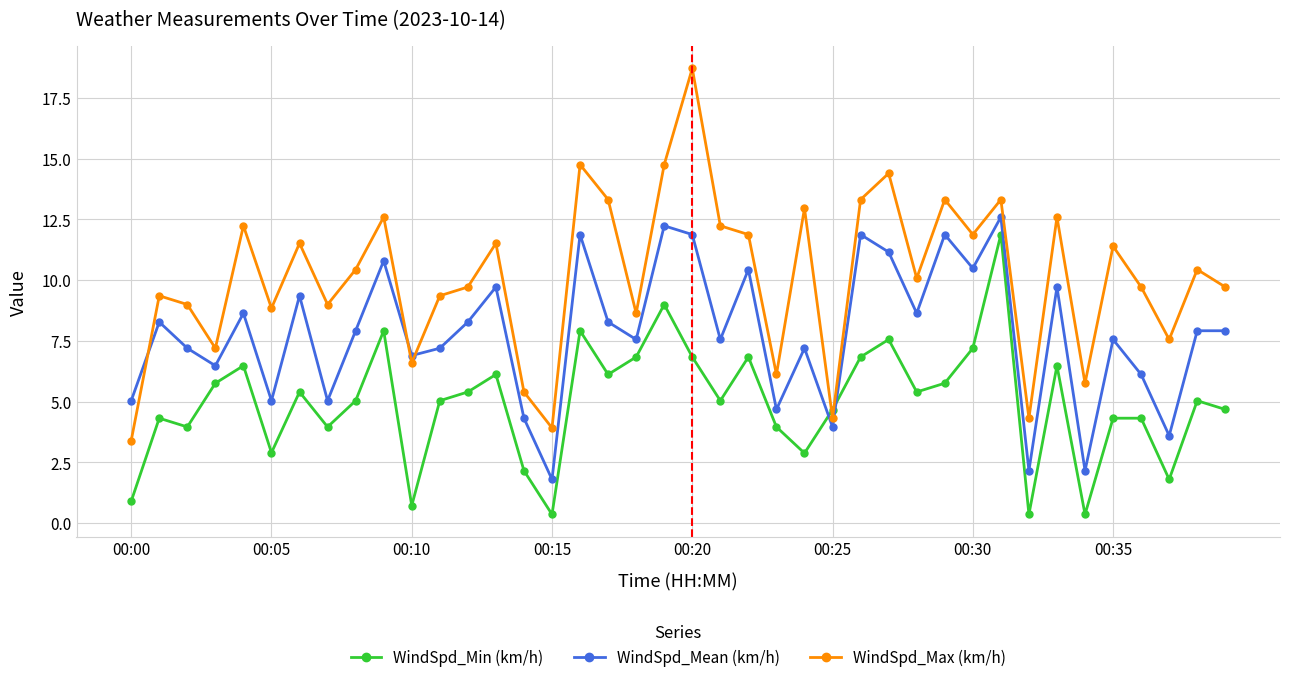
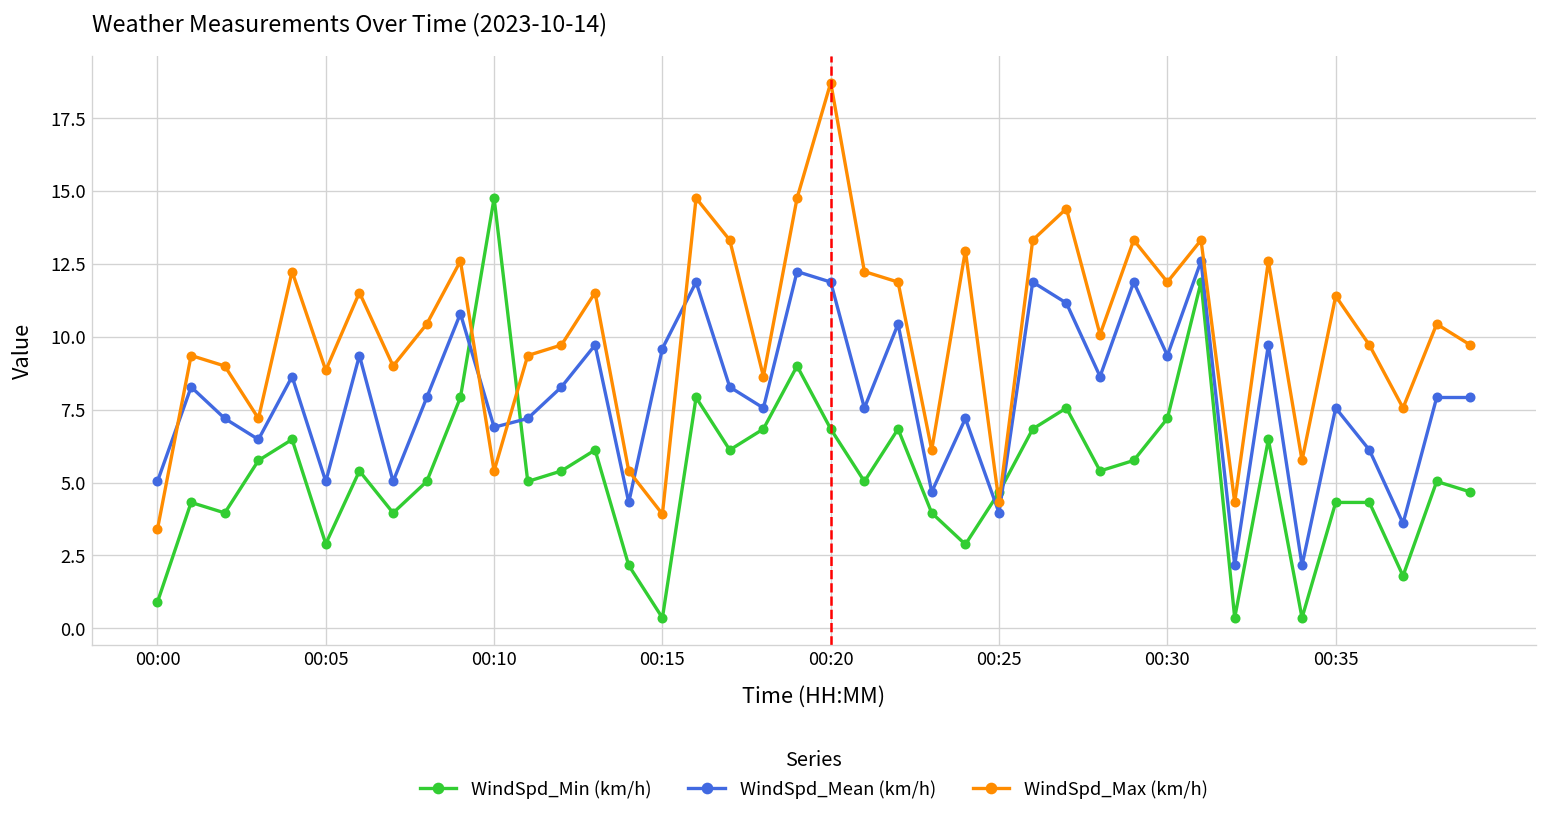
WindSpd_Min (km/h), 00:10: 0.7 -> 14.8
WindSpd_Max (km/h), 00:10: 6.6 -> 5.4
WindSpd_Mean (km/h), 00:15: 1.8 -> 9.6
WindSpd_Mean (km/h), 00:30: 10.5 -> 9.4
